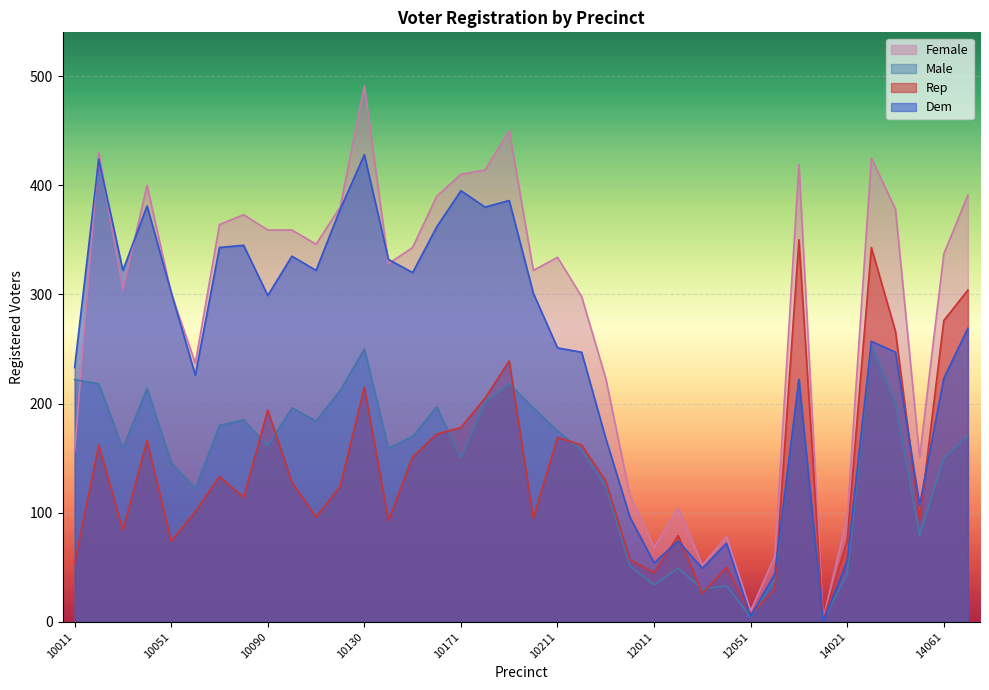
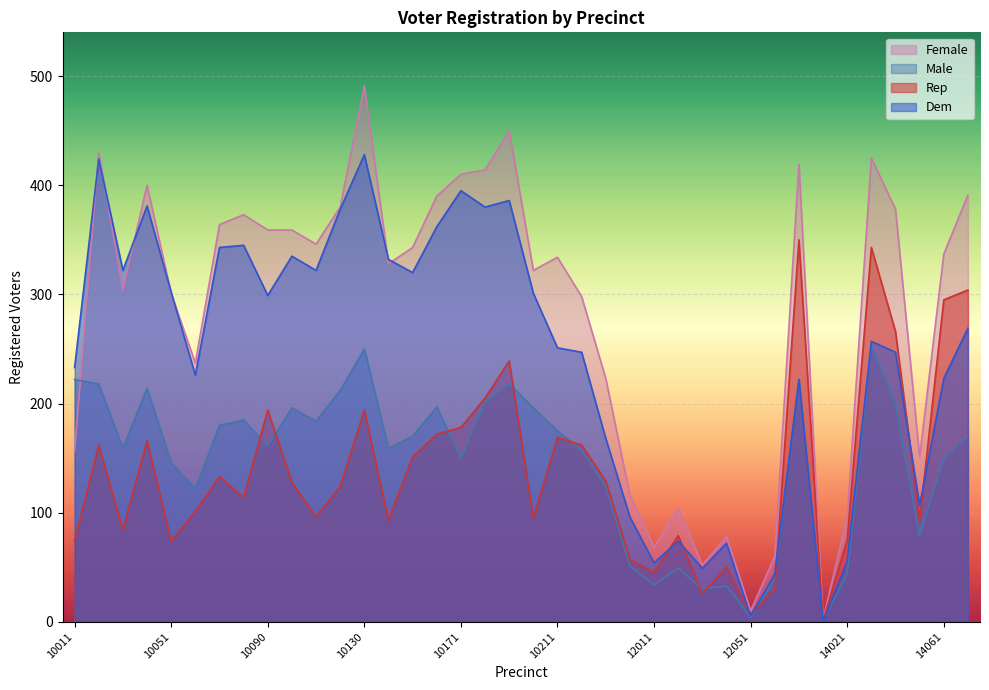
Rep, 10011: 54 -> 74
Rep, 10130: 215 -> 194
Rep, 14061: 276 -> 295
